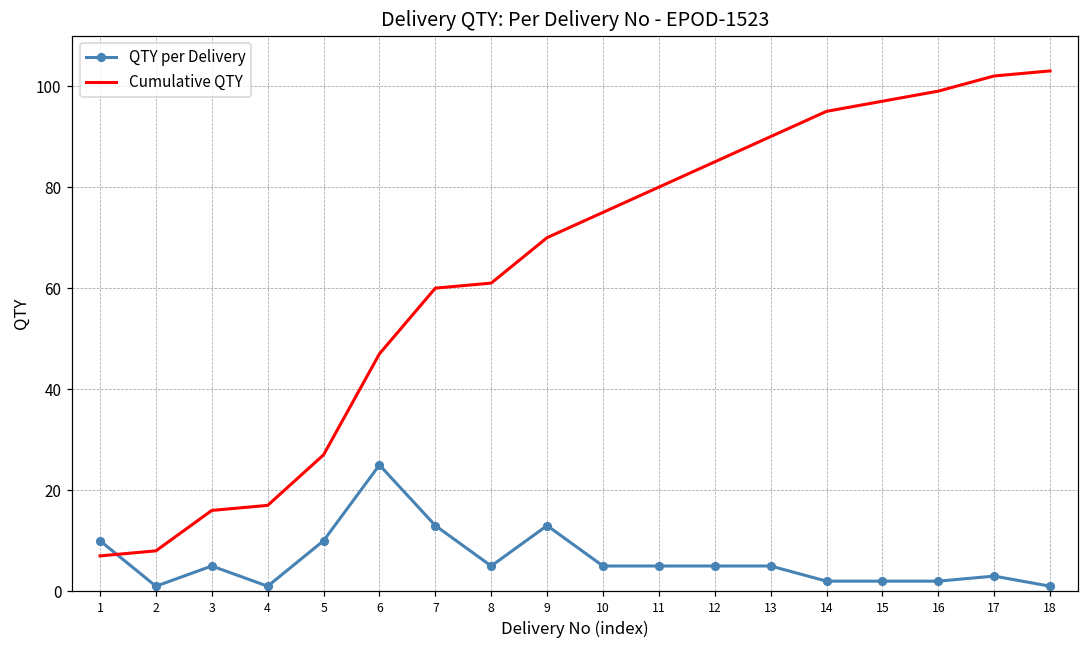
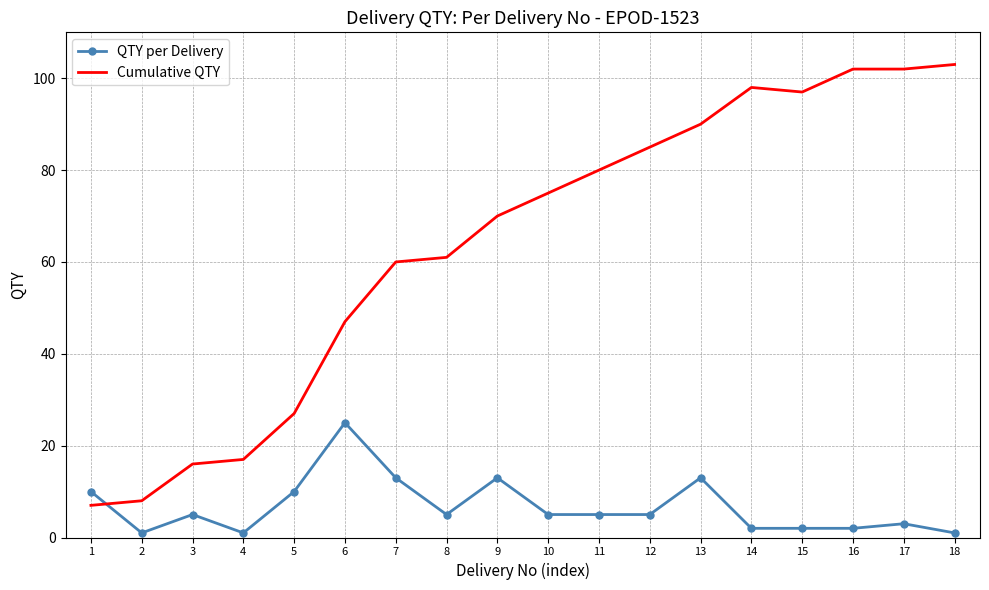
QTY per Delivery, 13: 5 -> 13
Cumulative QTY, 14: 95 -> 98
Cumulative QTY, 16: 99 -> 102
